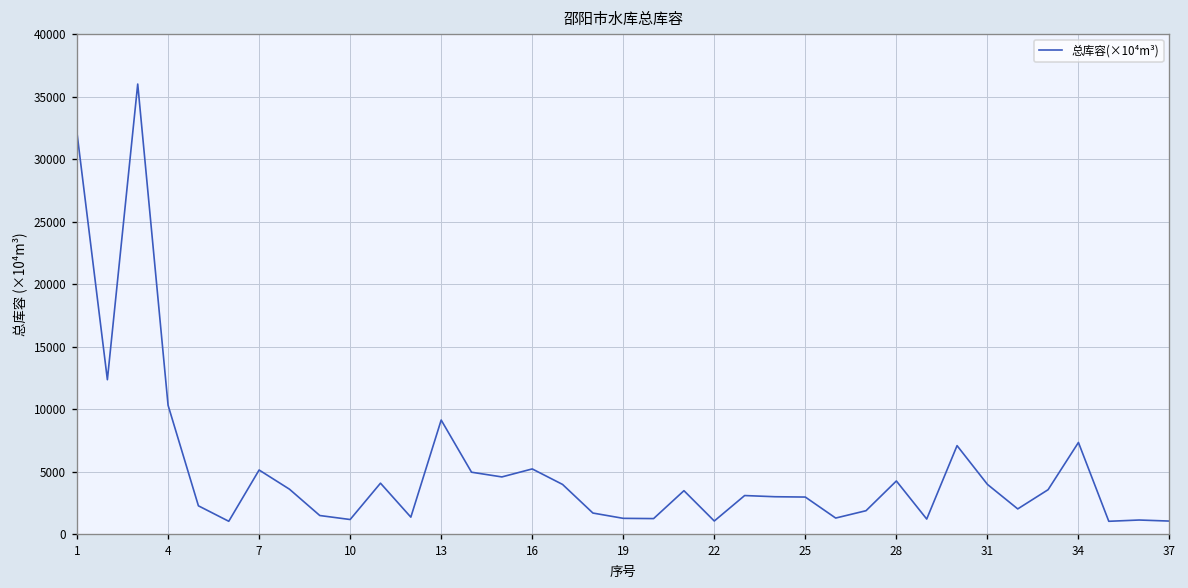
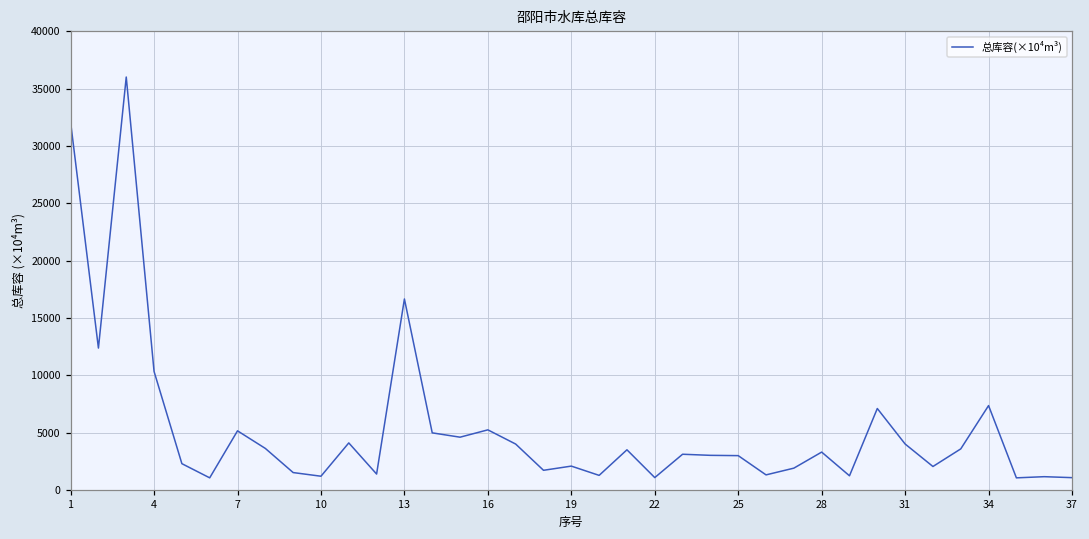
13: 9100 -> 16700
19: 1300 -> 2100
28: 4300 -> 3300
